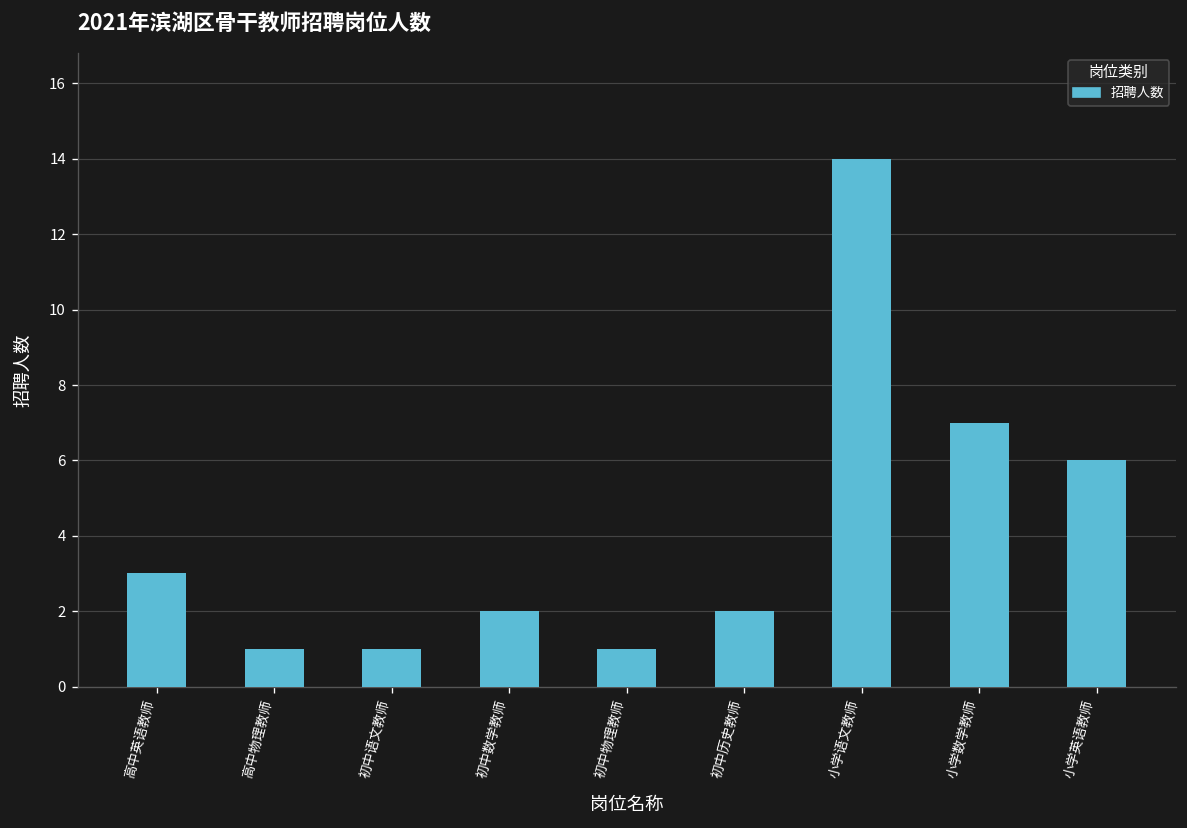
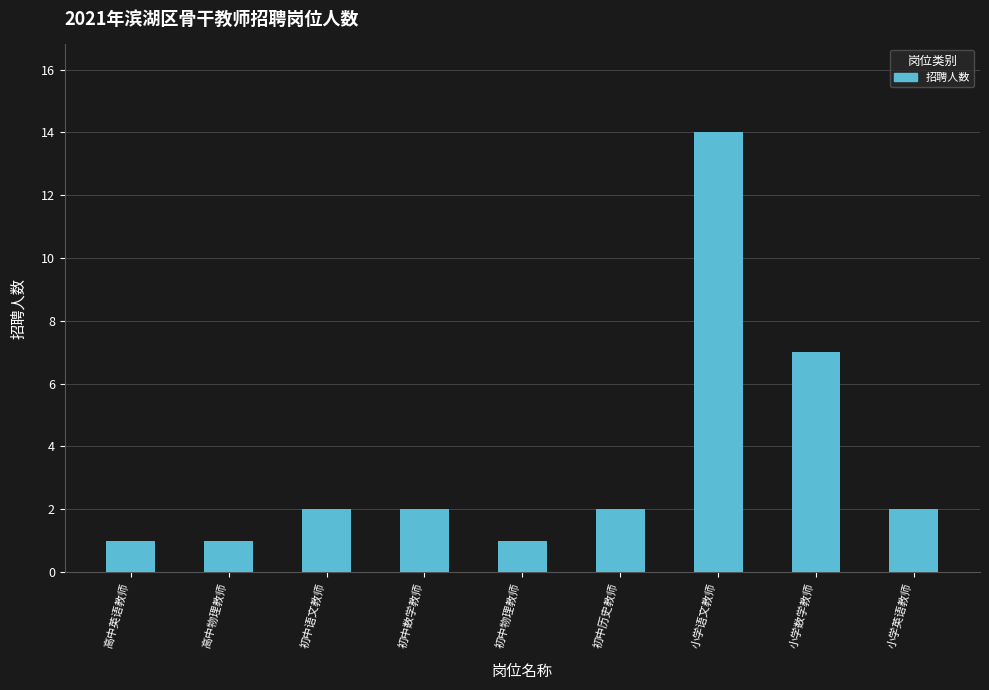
高中英语教师: 3 -> 1
初中语文教师: 1 -> 2
小学英语教师: 6 -> 2
